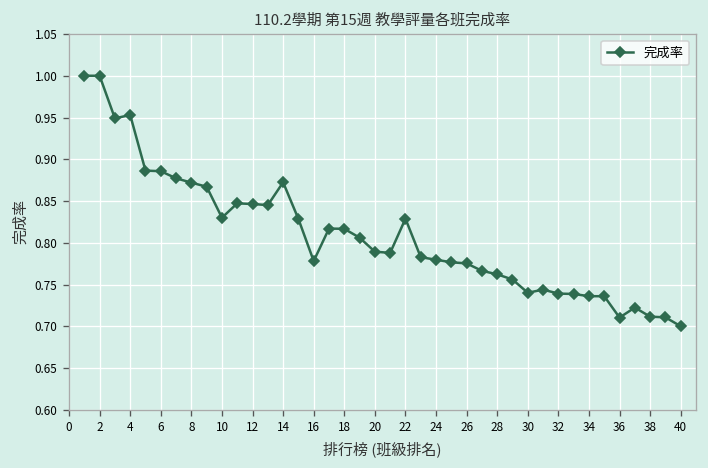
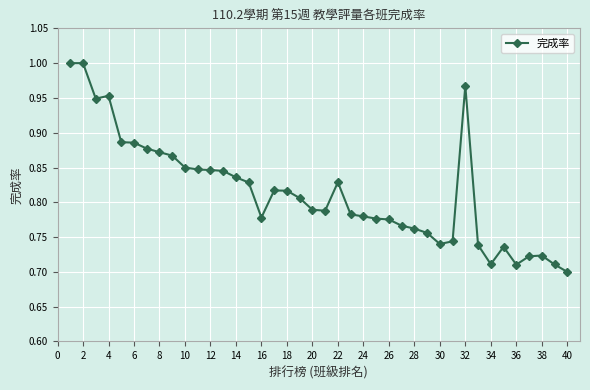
10: 0.83 -> 0.85
14: 0.87 -> 0.84
32: 0.74 -> 0.97
34: 0.74 -> 0.71
38: 0.71 -> 0.72
